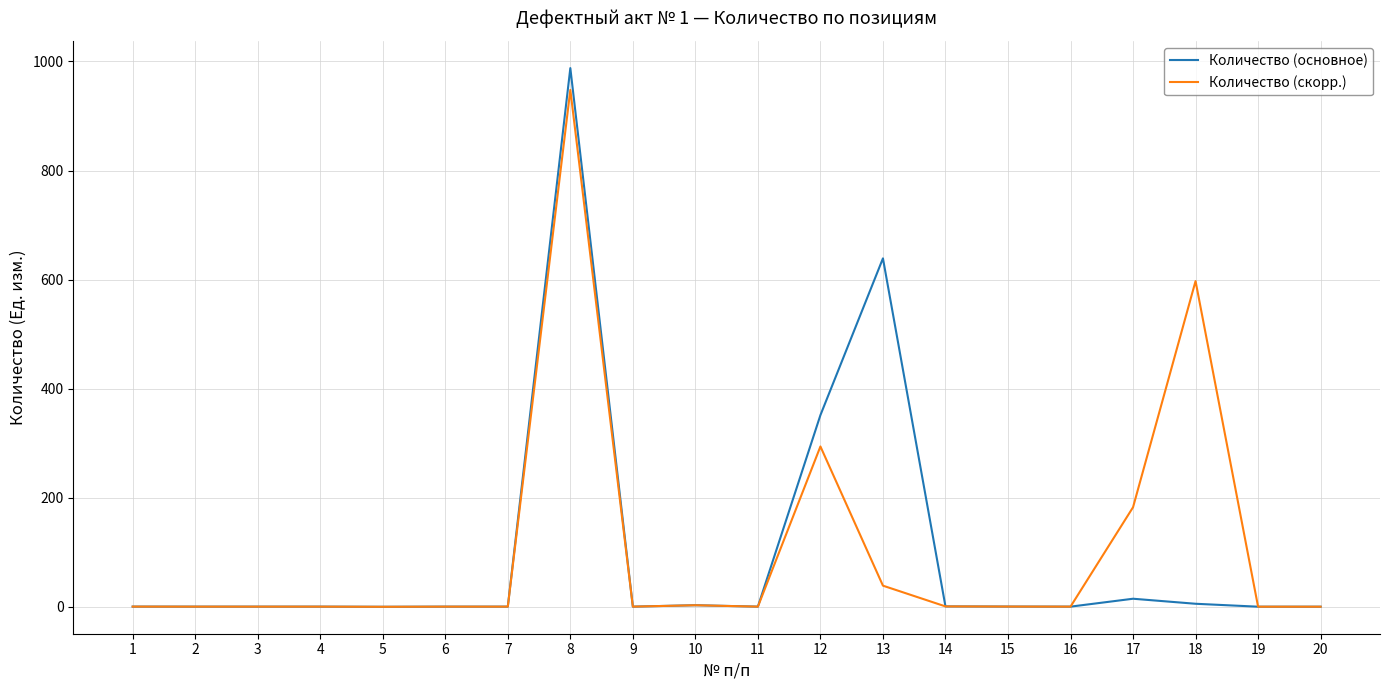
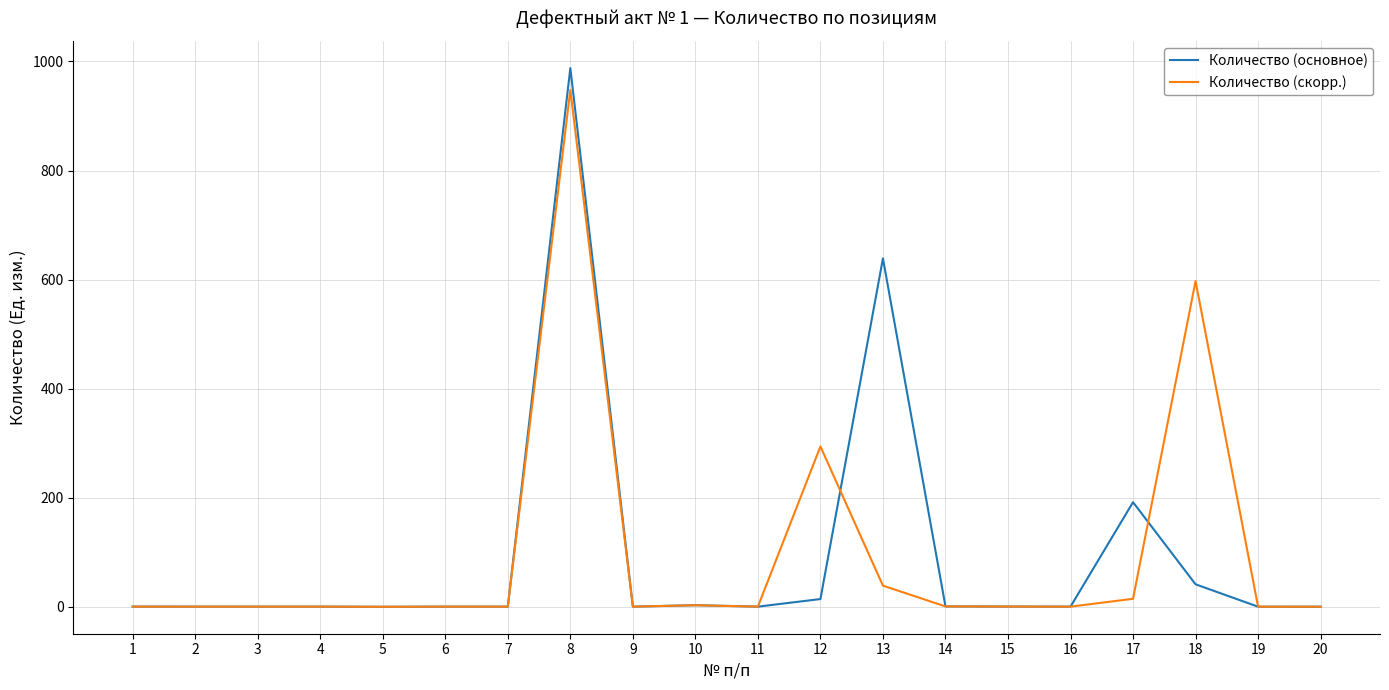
Количество (основное), 12: 350 -> 10
Количество (основное), 17: 10 -> 190
Количество (скорр.), 17: 180 -> 10
Количество (основное), 18: 10 -> 40
